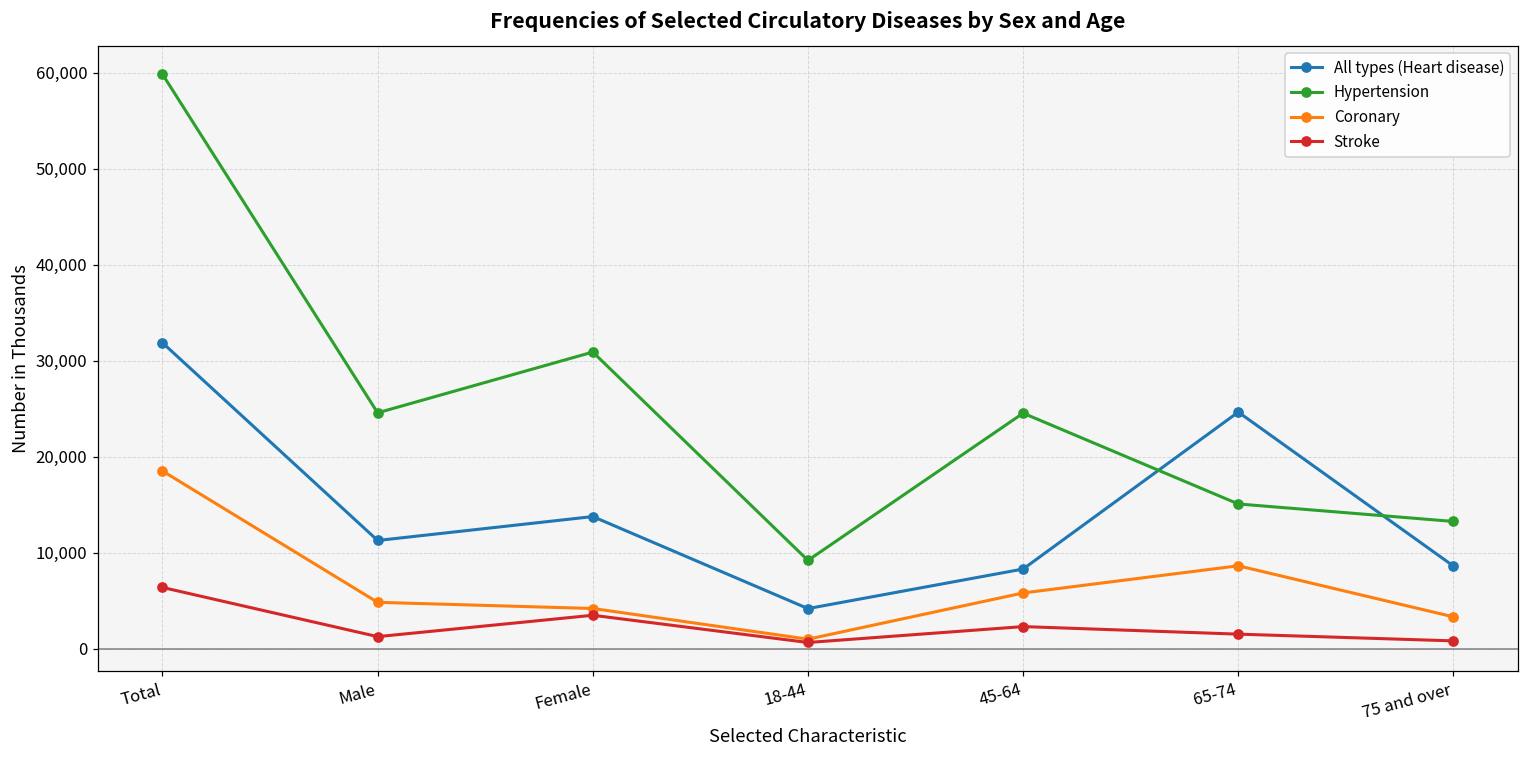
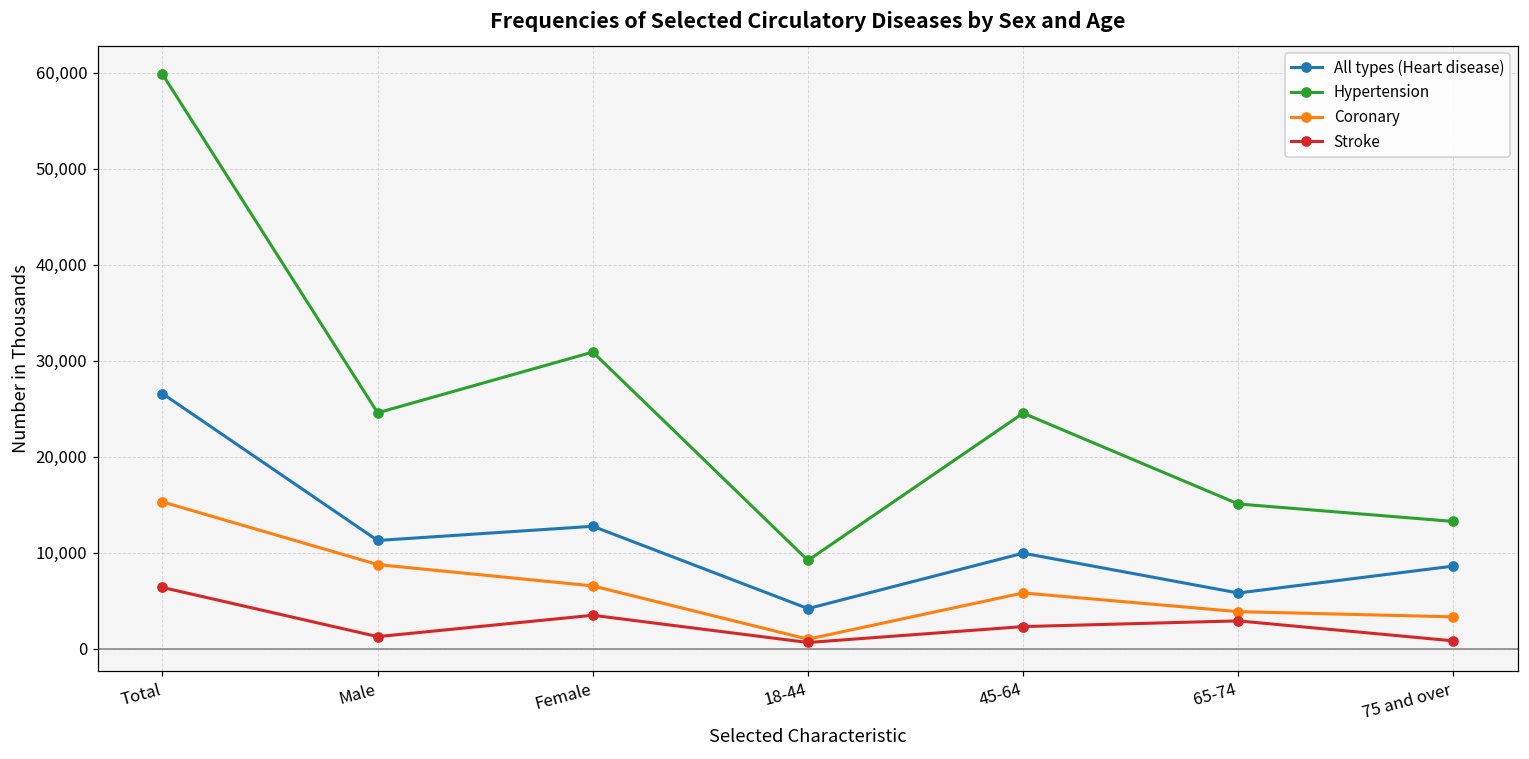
All types (Heart disease), Total: 32,000 -> 27,000
Coronary, Total: 19,000 -> 15,000
Coronary, Male: 5,000 -> 9,000
All types (Heart disease), Female: 14,000 -> 13,000
Coronary, Female: 4,000 -> 7,000
All types (Heart disease), 45-64: 8,000 -> 10,000
All types (Heart disease), 65-74: 25,000 -> 6,000
Coronary, 65-74: 9,000 -> 4,000
Stroke, 65-74: 2,000 -> 3,000
